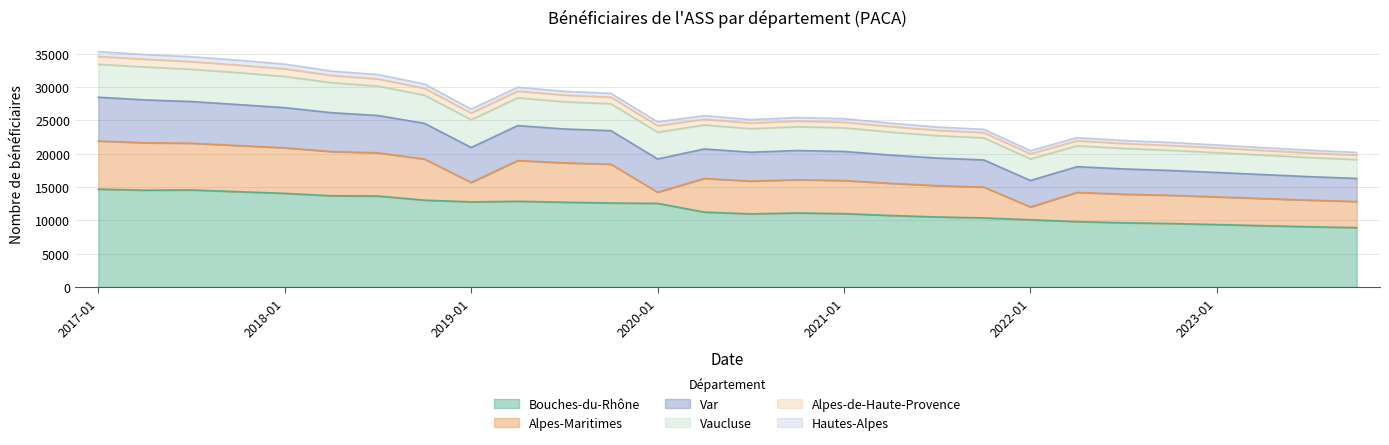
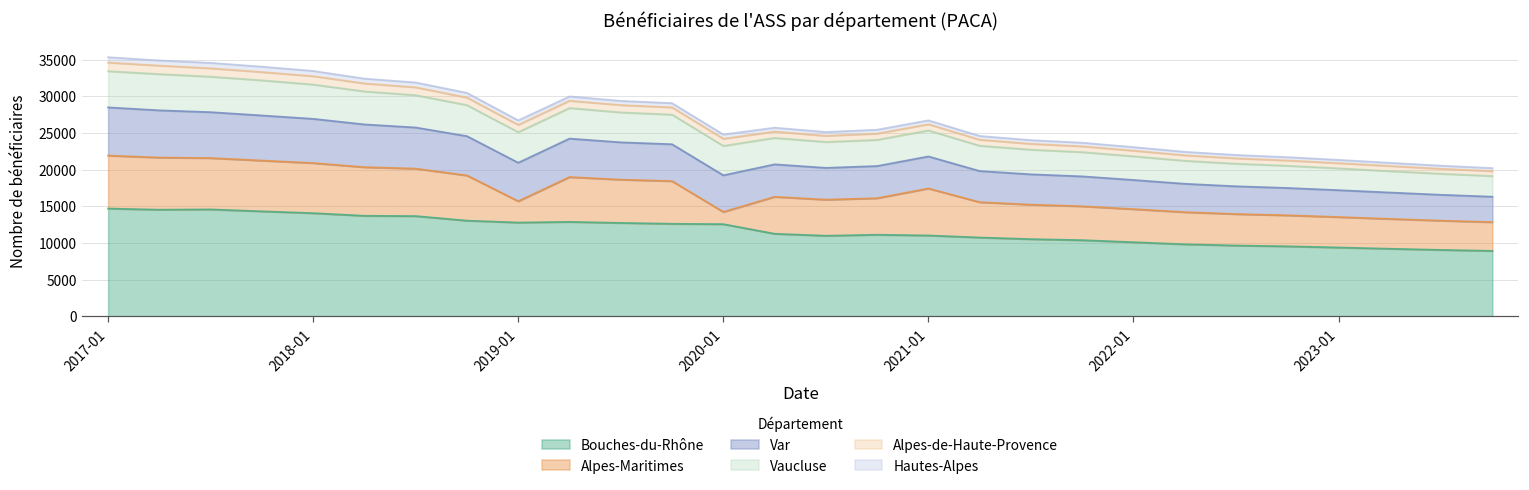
Alpes-Maritimes, 2021-01: 5000 -> 6000
Alpes-Maritimes, 2022-01: 2000 -> 5000
